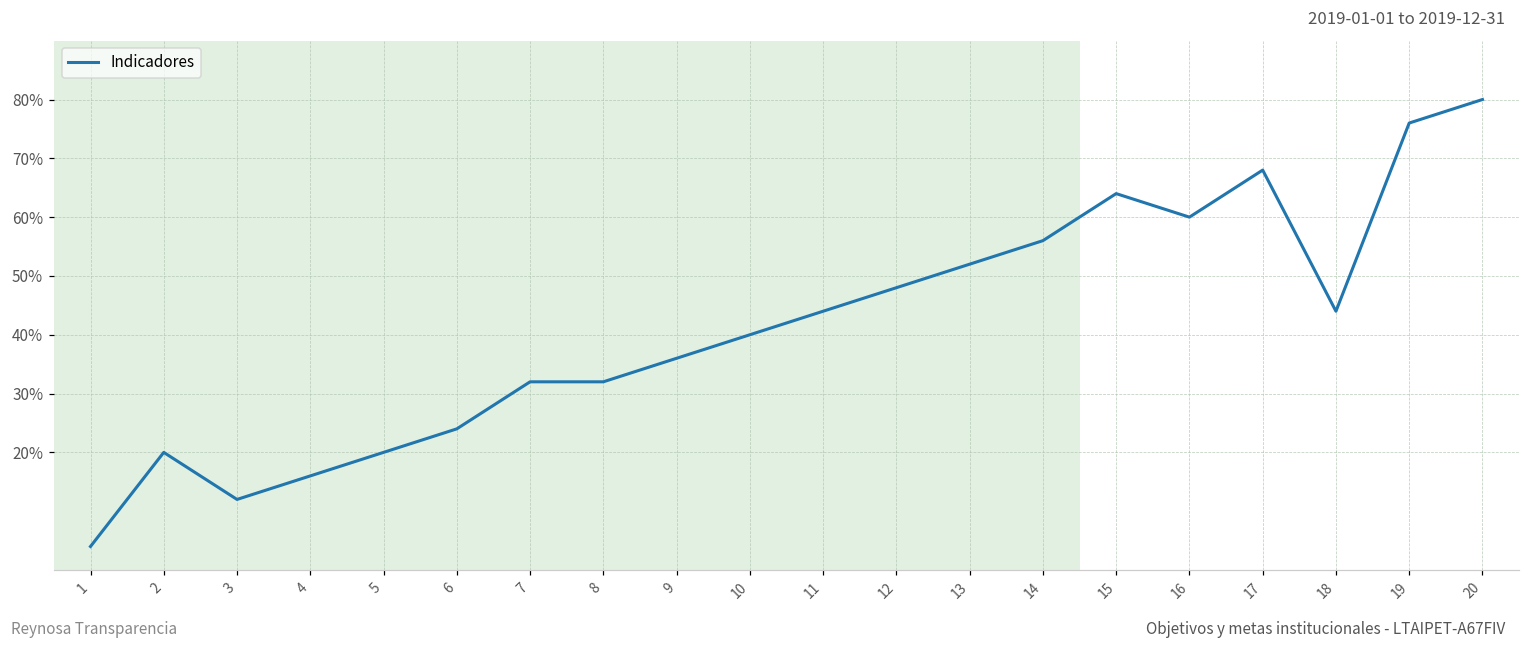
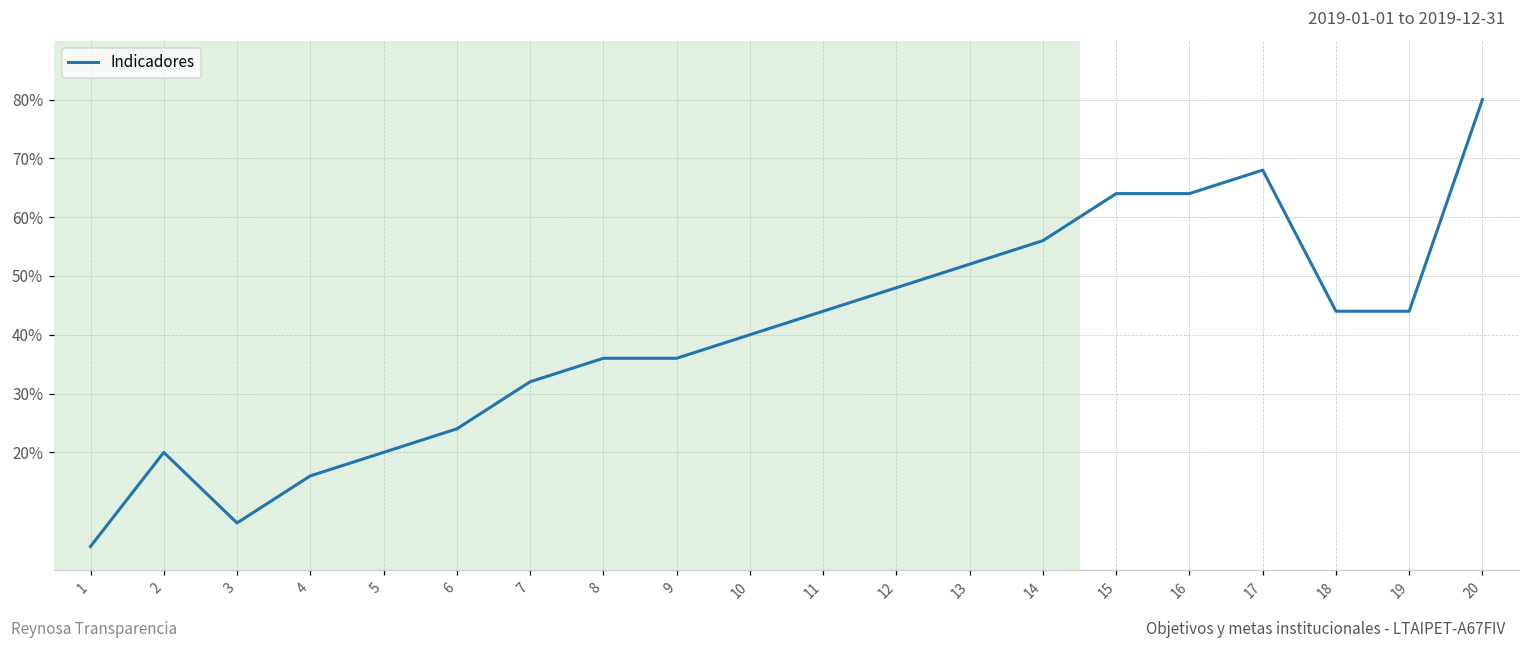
3: 12% -> 8%
8: 32% -> 36%
16: 60% -> 64%
19: 76% -> 44%
